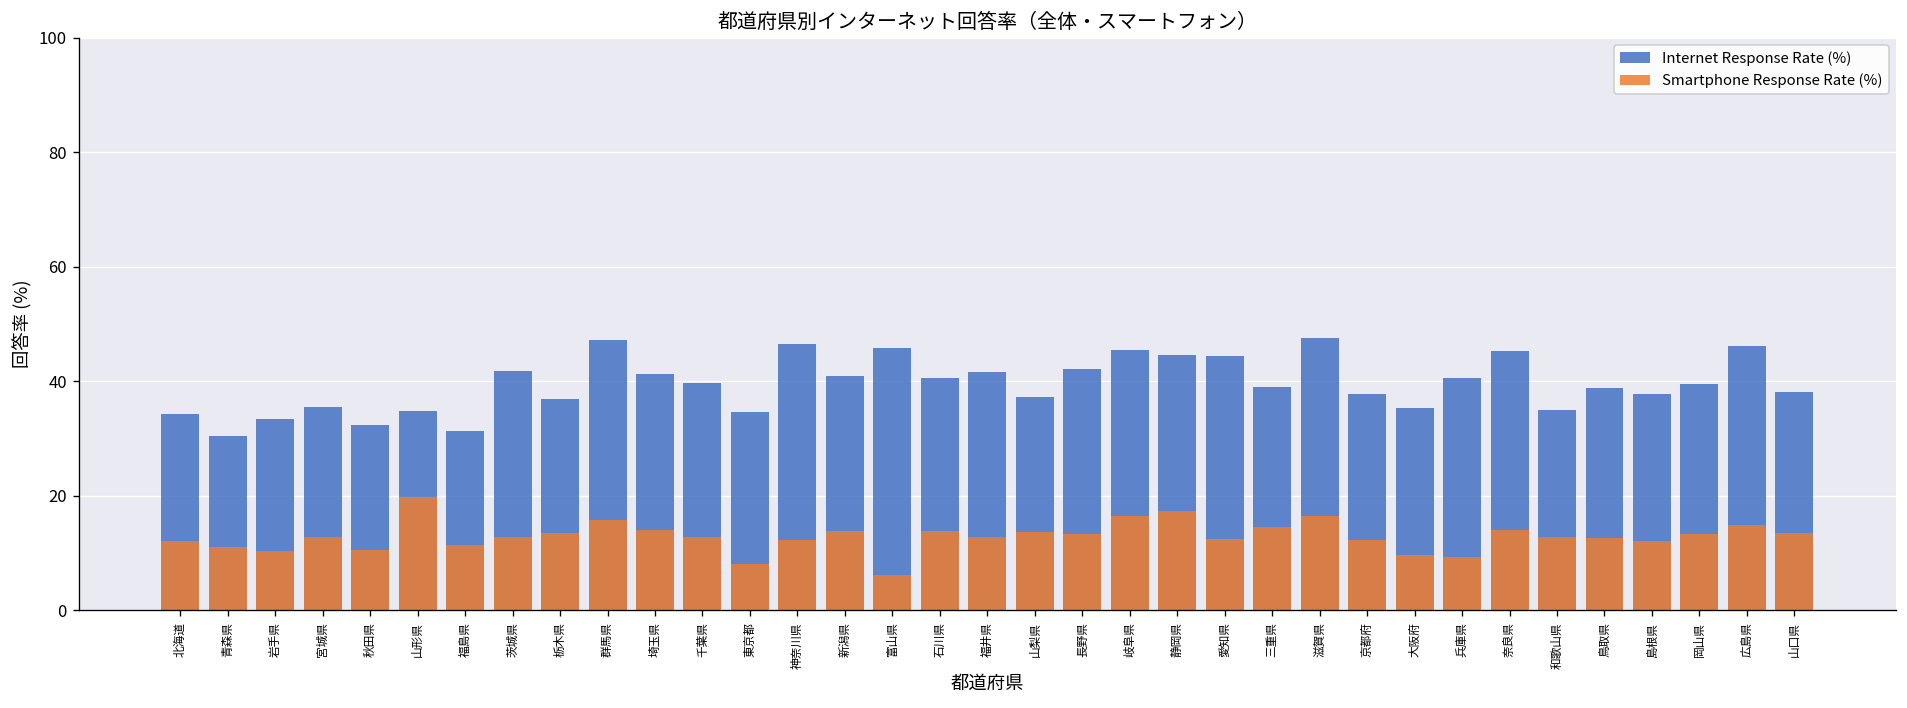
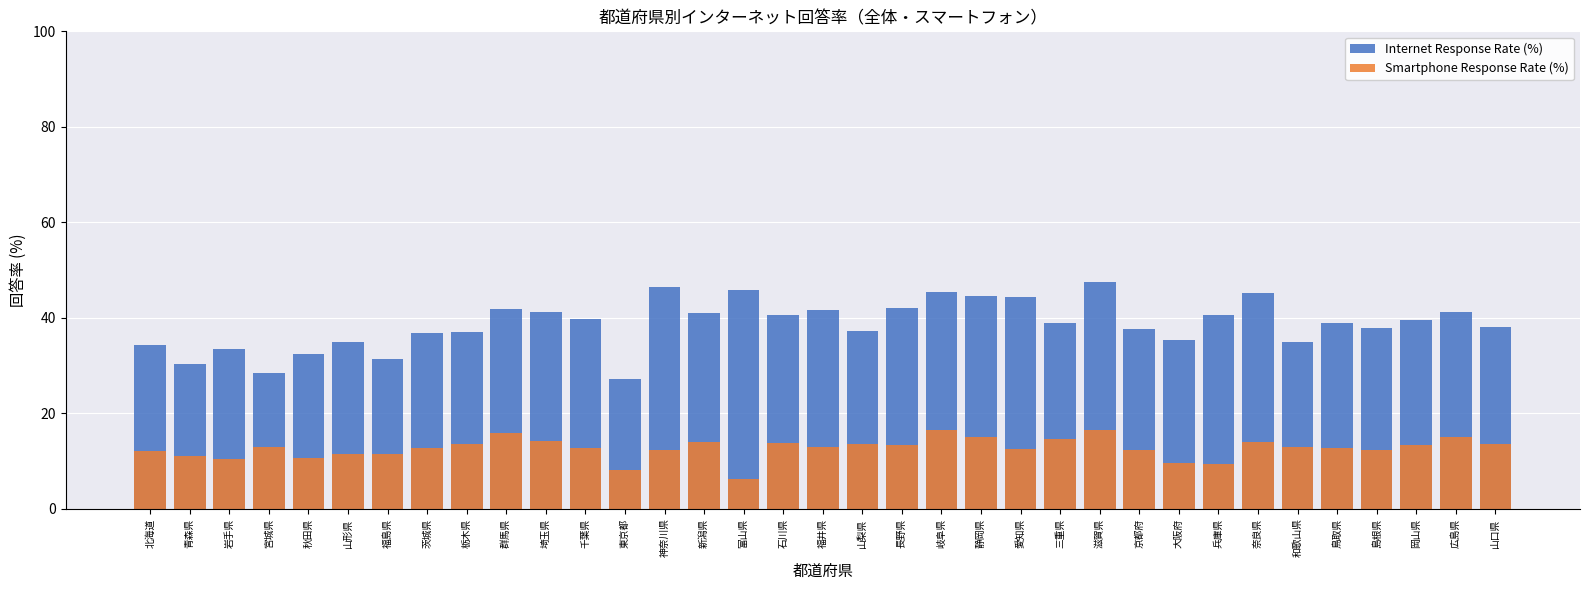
Internet Response Rate (%), 宮城県: 36 -> 29
Smartphone Response Rate (%), 山形県: 20 -> 12
Internet Response Rate (%), 茨城県: 42 -> 37
Internet Response Rate (%), 群馬県: 47 -> 42
Internet Response Rate (%), 東京都: 35 -> 27
Smartphone Response Rate (%), 静岡県: 17 -> 15
Internet Response Rate (%), 広島県: 46 -> 41
